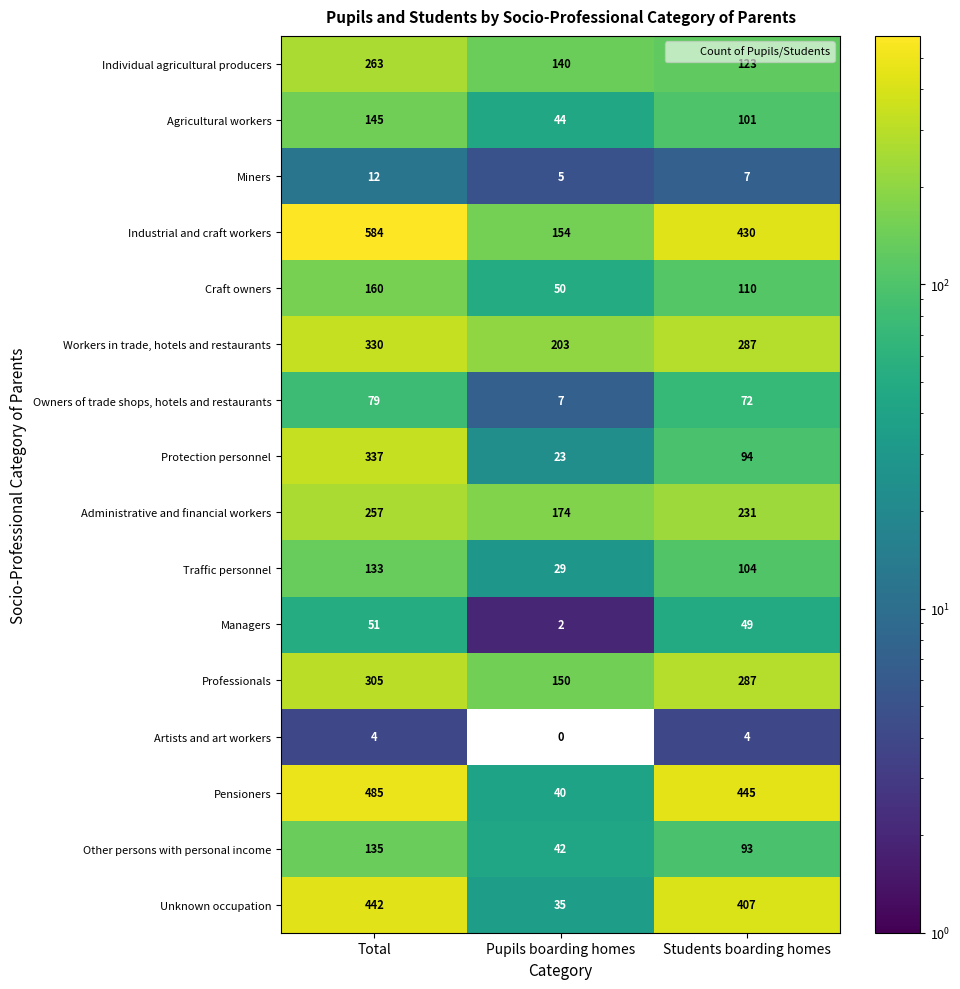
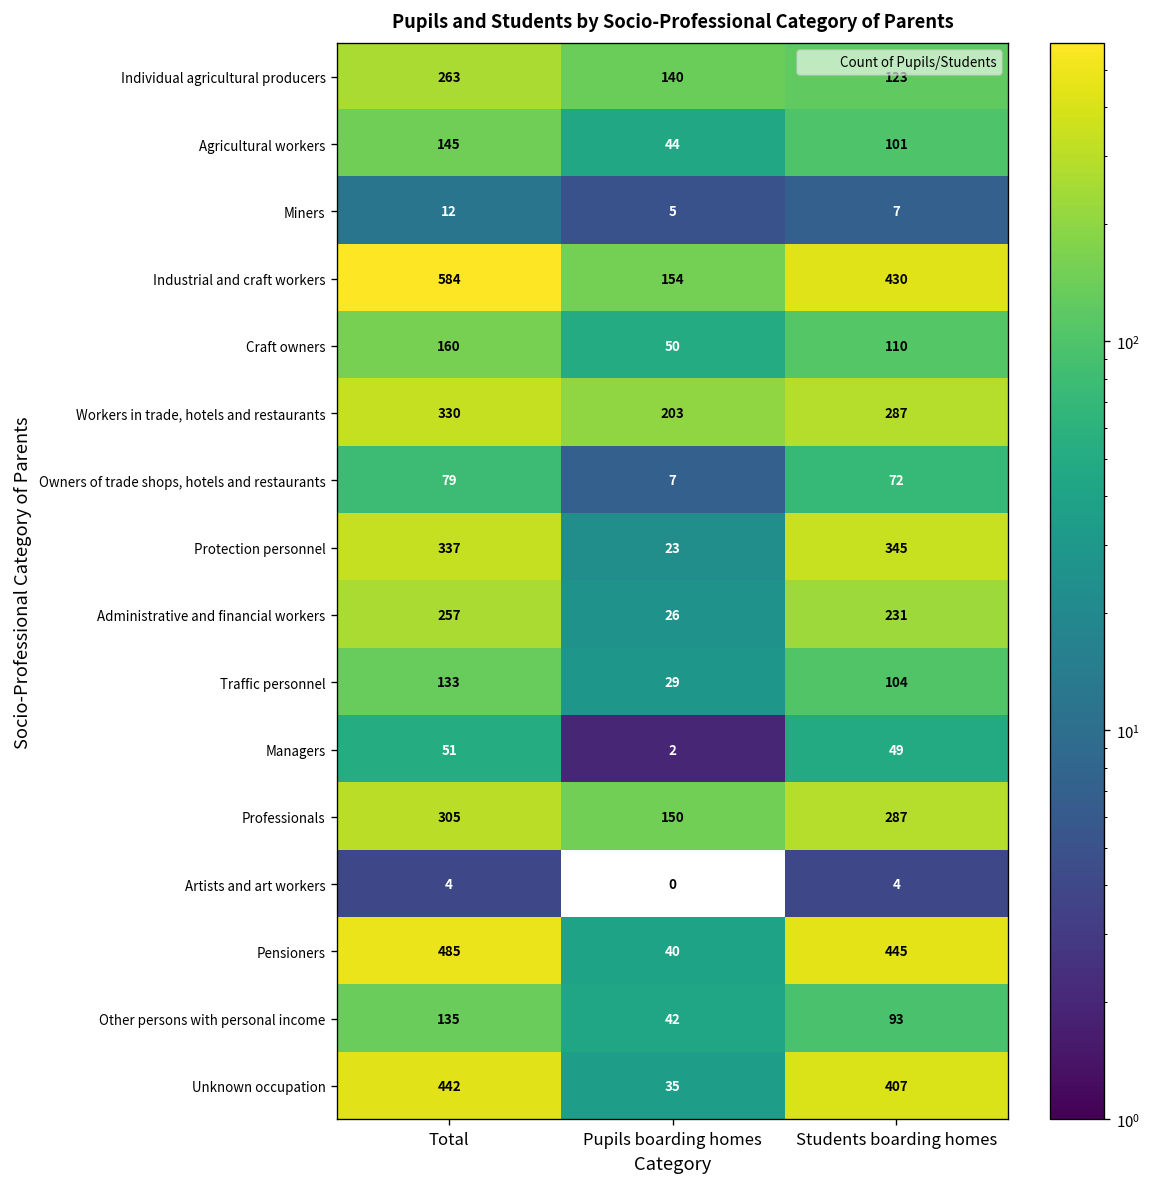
Protection personnel, Students boarding homes: 94 -> 345
Administrative and financial workers, Pupils boarding homes: 174 -> 26
